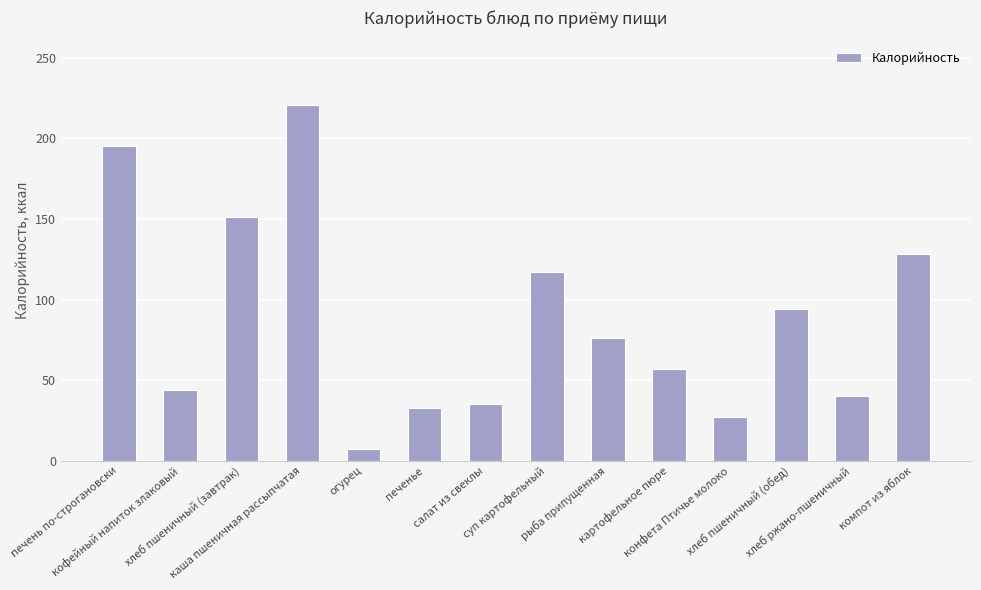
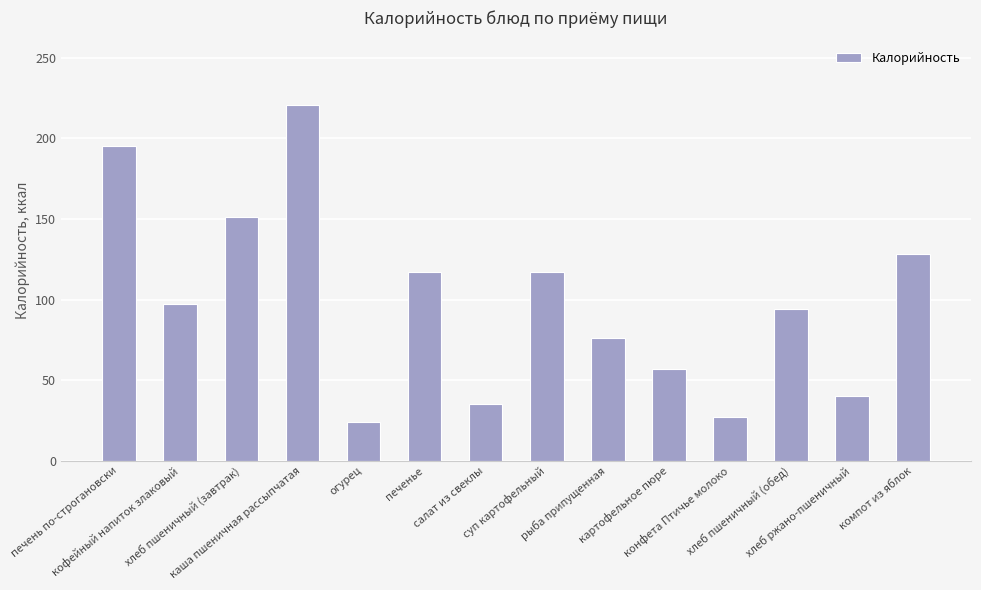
кофейный напиток злаковый: 44 -> 97
огурец: 7 -> 24
печенье: 33 -> 117
